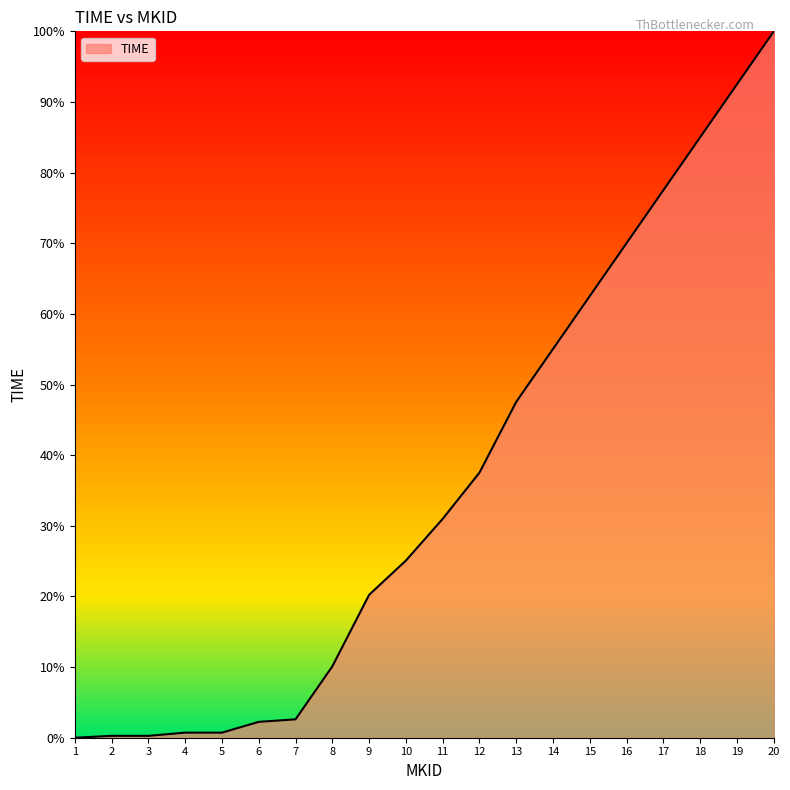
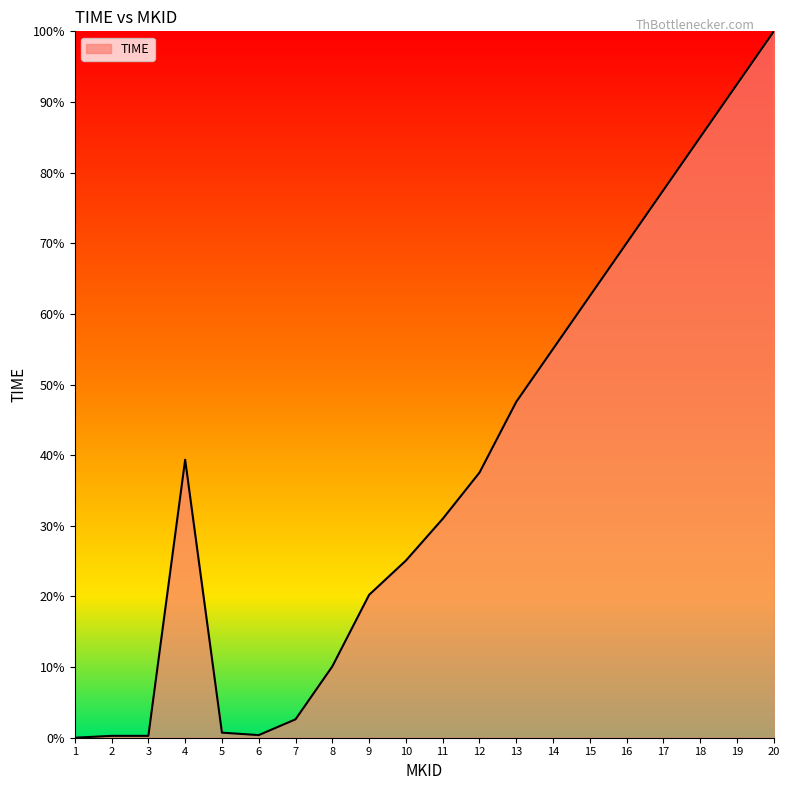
4: 1% -> 39%
6: 2% -> 0%
